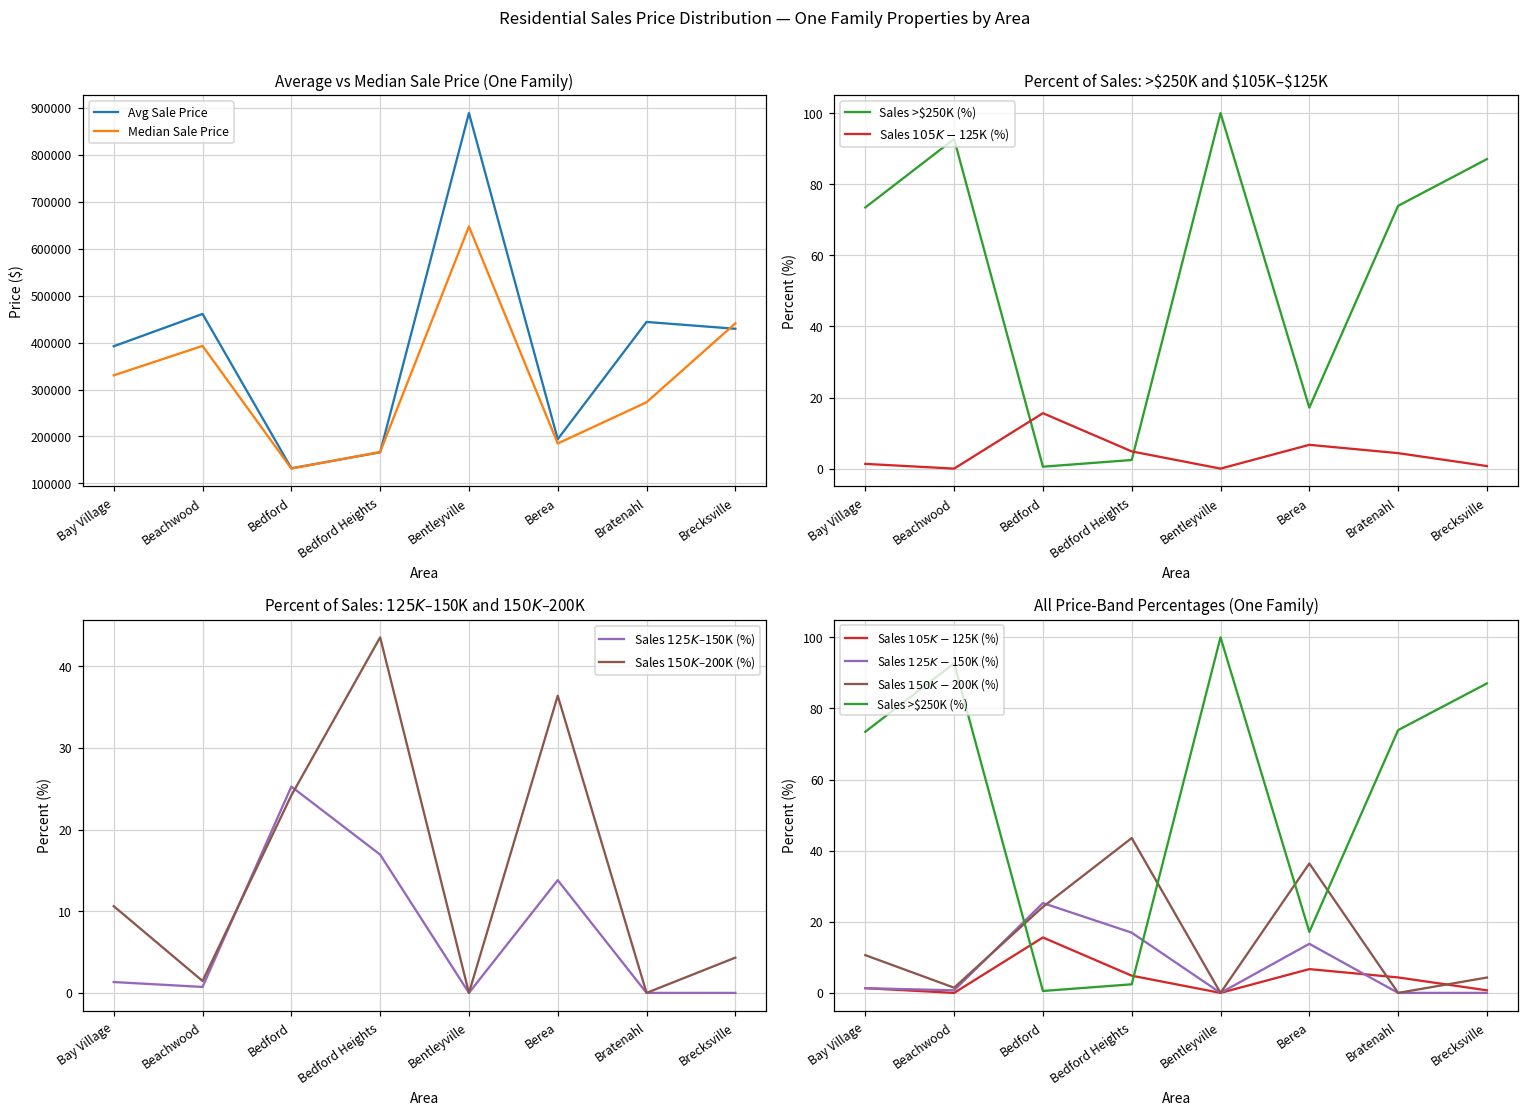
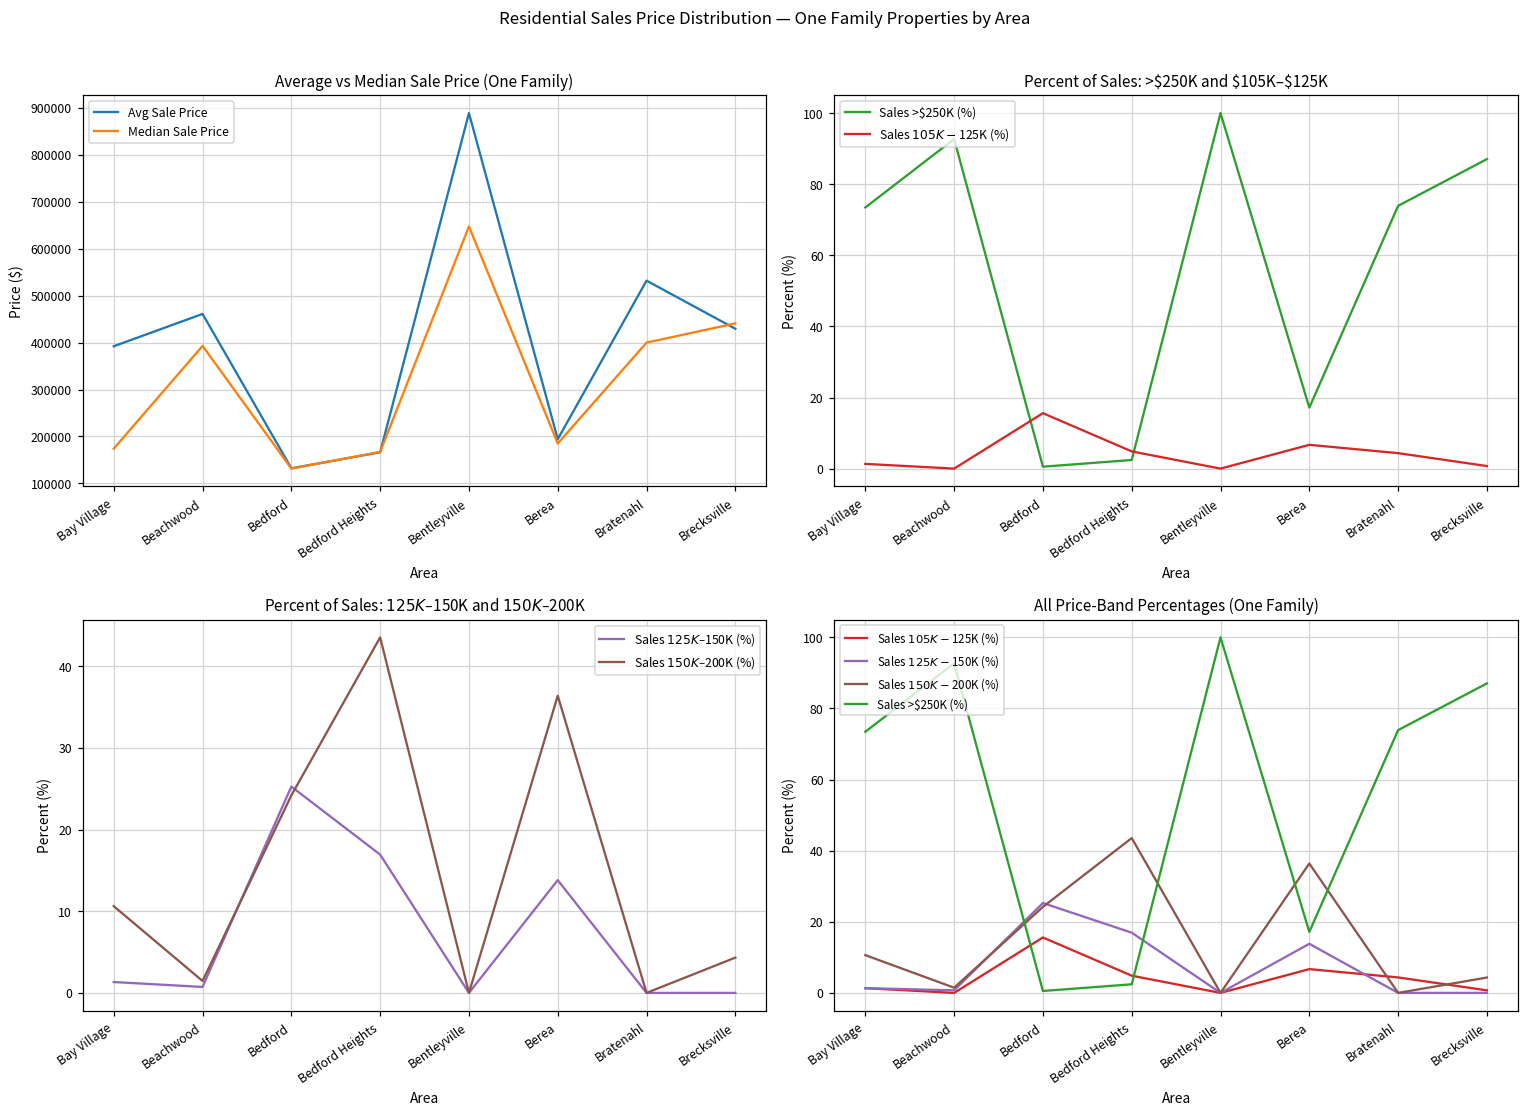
Average vs Median Sale Price (One Family), Median Sale Price, Bay Village: 330000 -> 170000
Average vs Median Sale Price (One Family), Avg Sale Price, Bratenahl: 440000 -> 530000
Average vs Median Sale Price (One Family), Median Sale Price, Bratenahl: 270000 -> 400000
